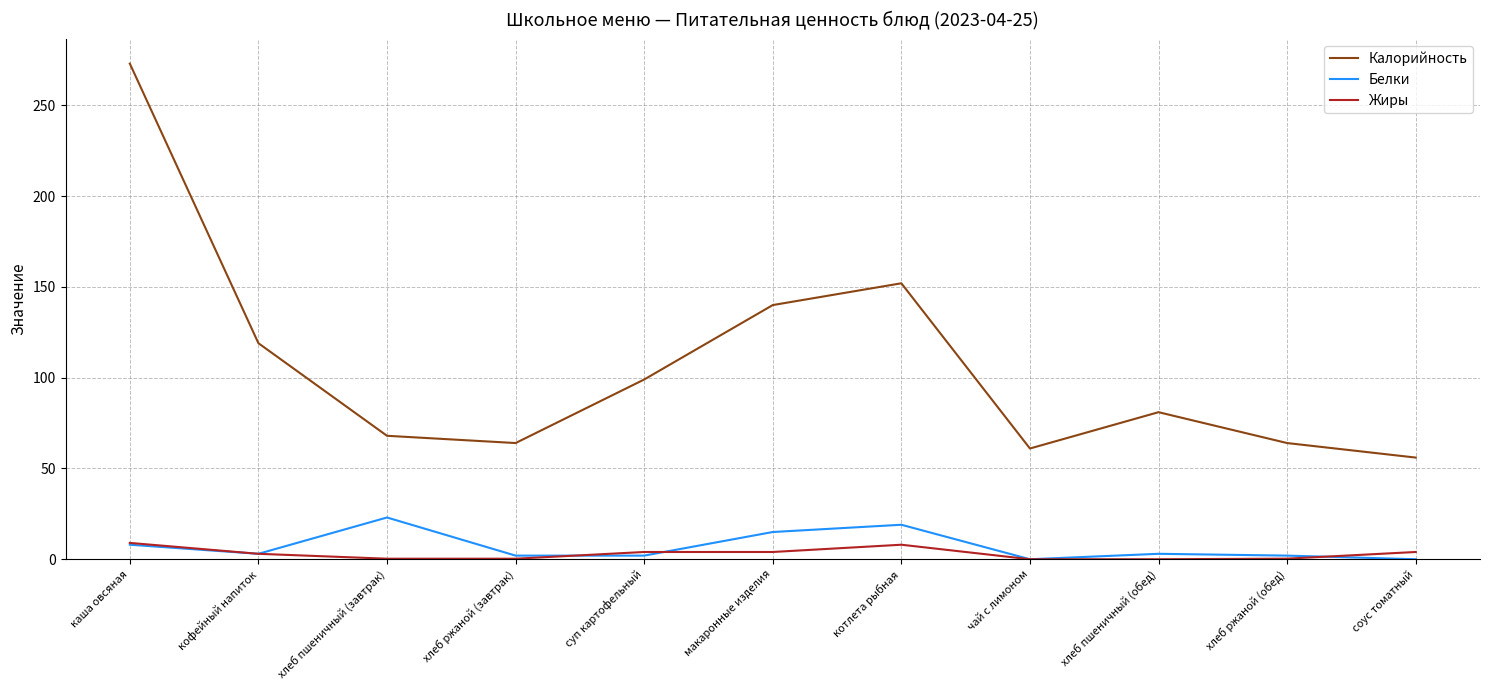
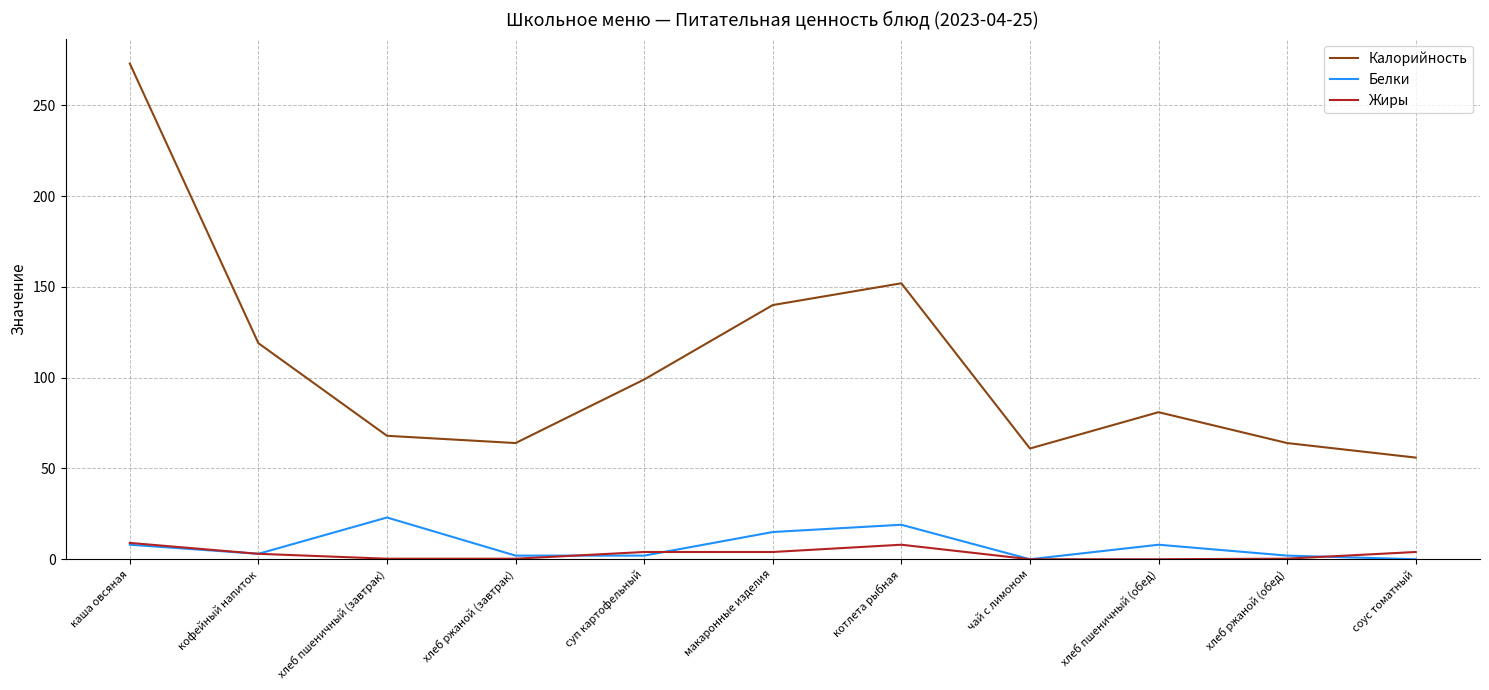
Белки, хлеб пшеничный (обед): 3 -> 8
